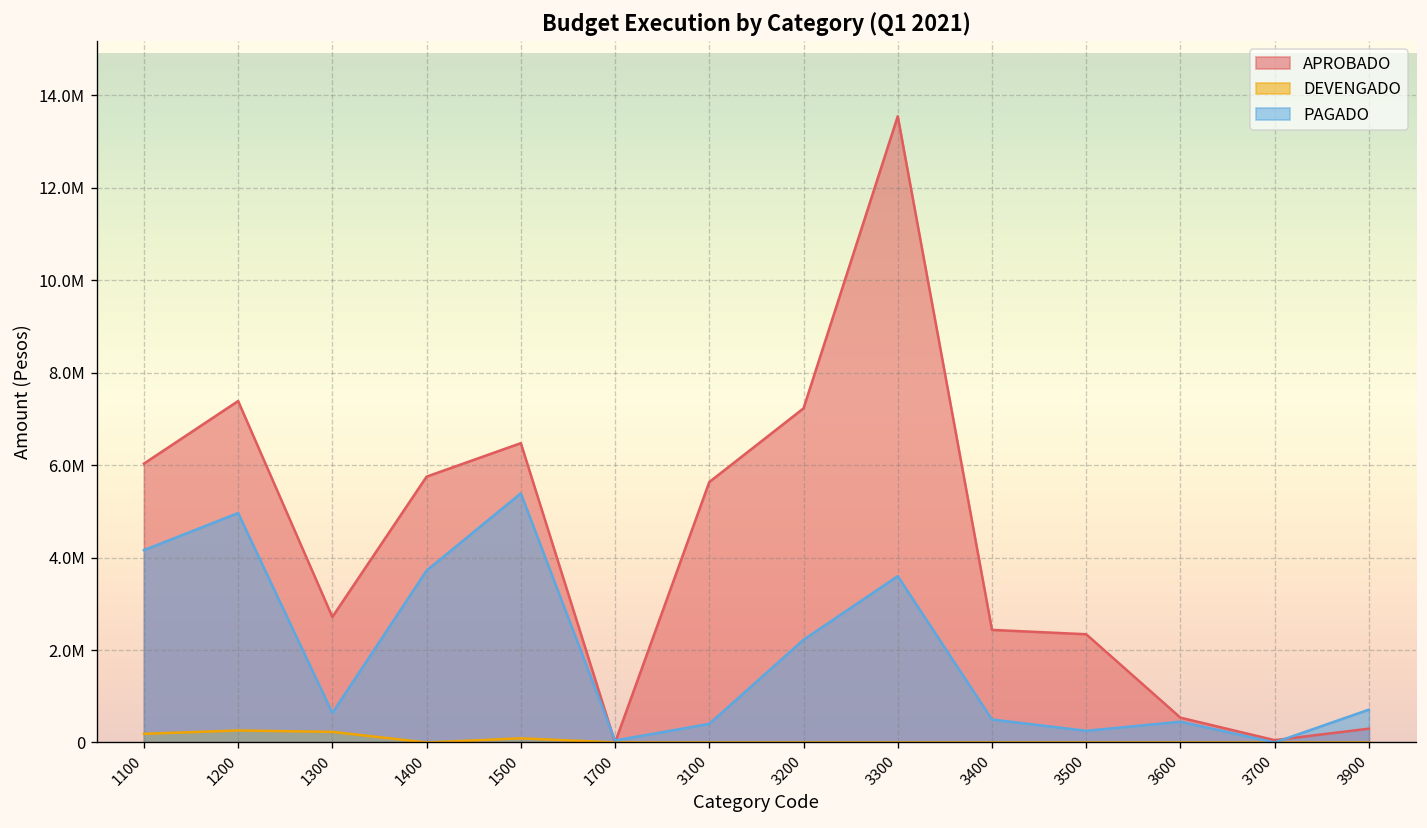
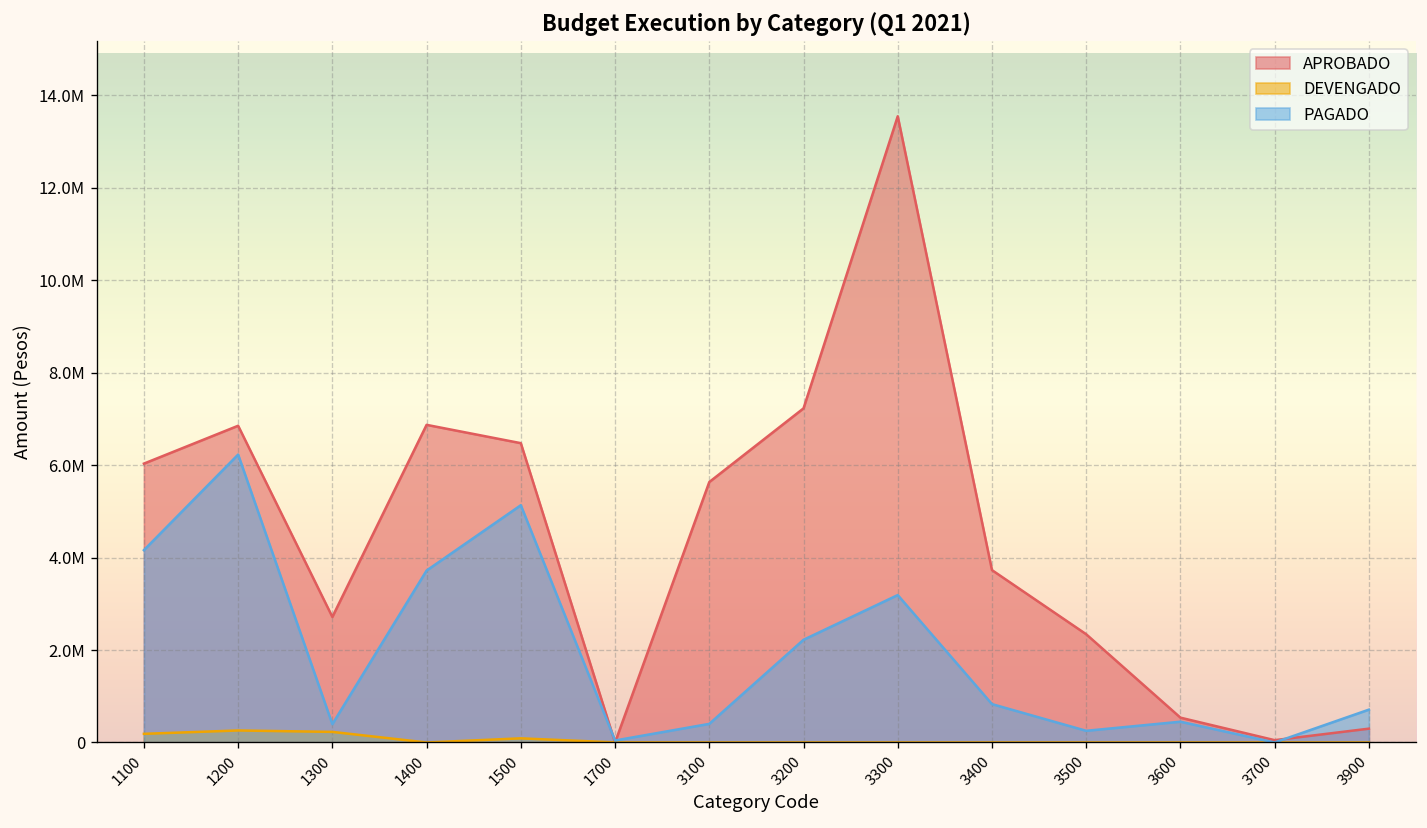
APROBADO, 1200: 7400000 -> 6900000
PAGADO, 1200: 5000000 -> 6200000
PAGADO, 1300: 600000 -> 400000
APROBADO, 1400: 5800000 -> 6900000
PAGADO, 1500: 5400000 -> 5100000
PAGADO, 3300: 3600000 -> 3200000
APROBADO, 3400: 2400000 -> 3700000
PAGADO, 3400: 500000 -> 800000
